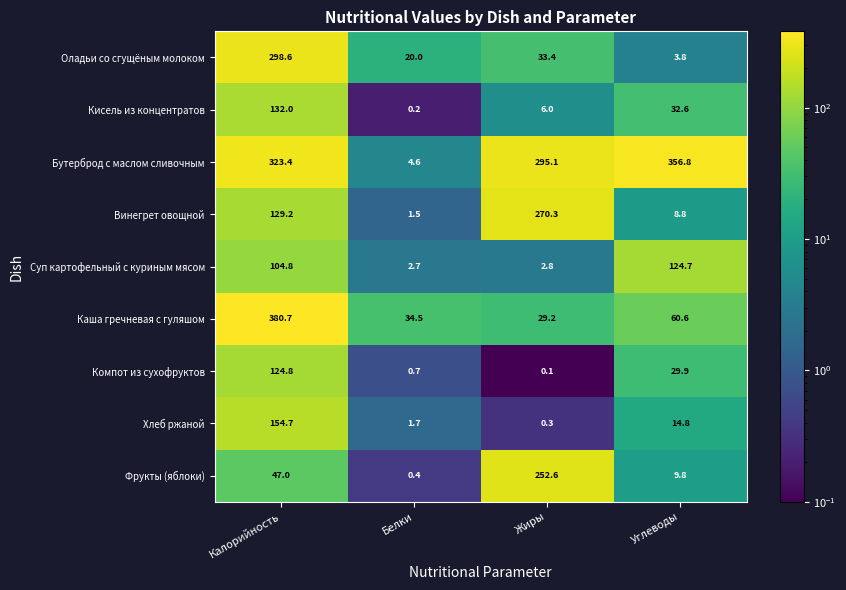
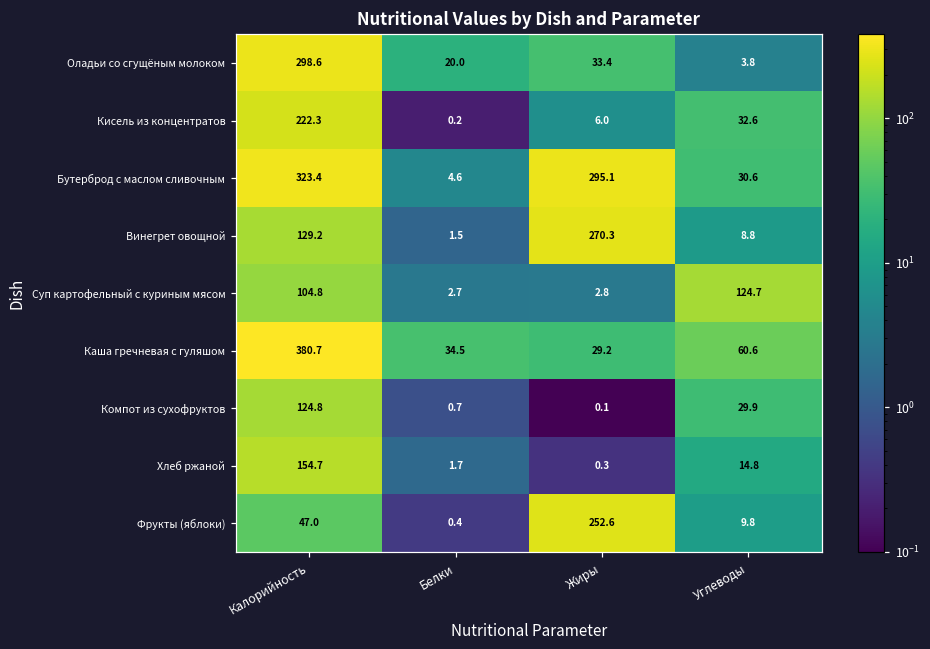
Кисель из концентратов, Калорийность: 132.0 -> 222.3
Бутерброд с маслом сливочным, Углеводы: 356.8 -> 30.6
